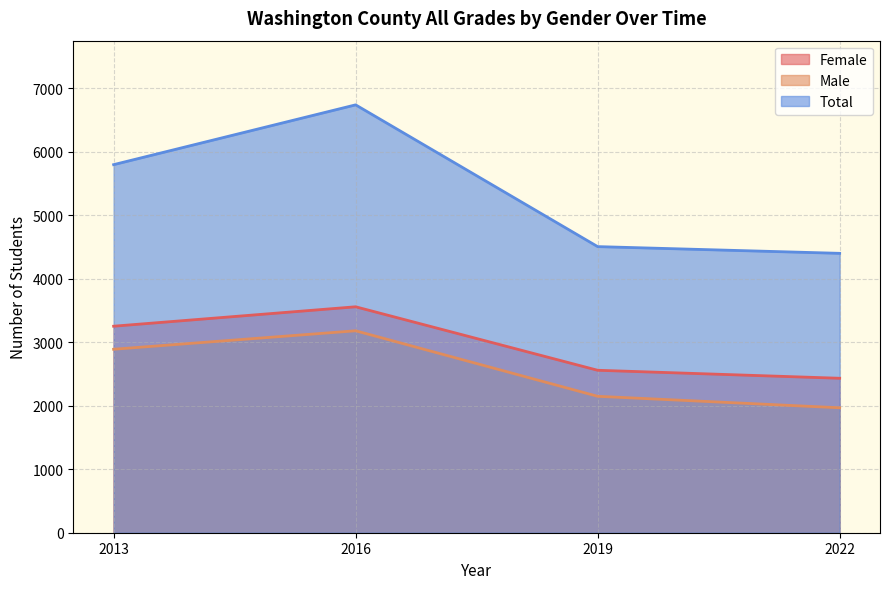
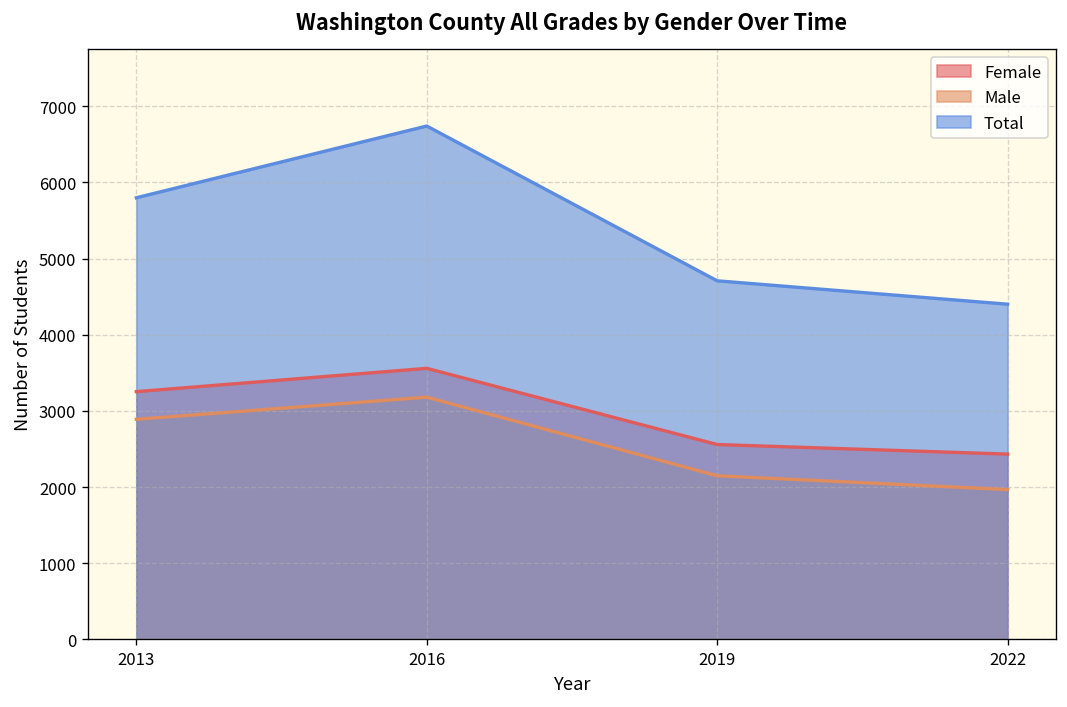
Total, 2019: 4500 -> 4700
